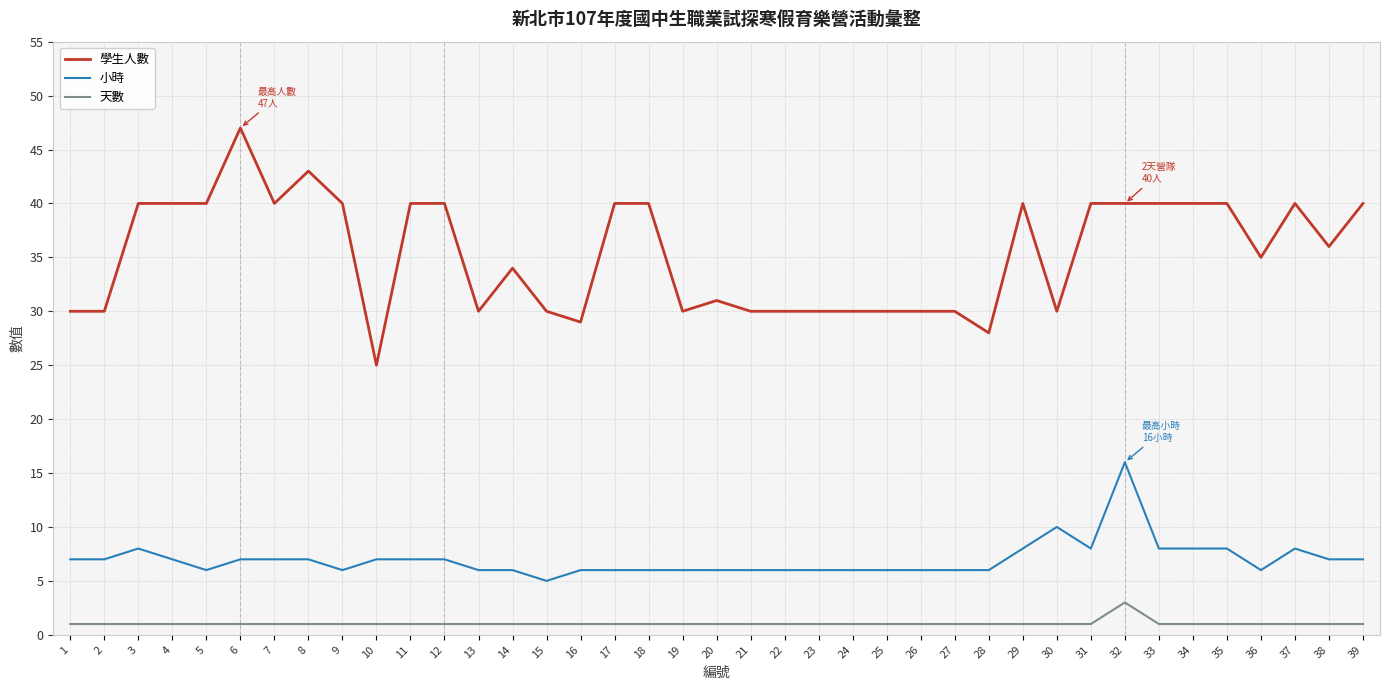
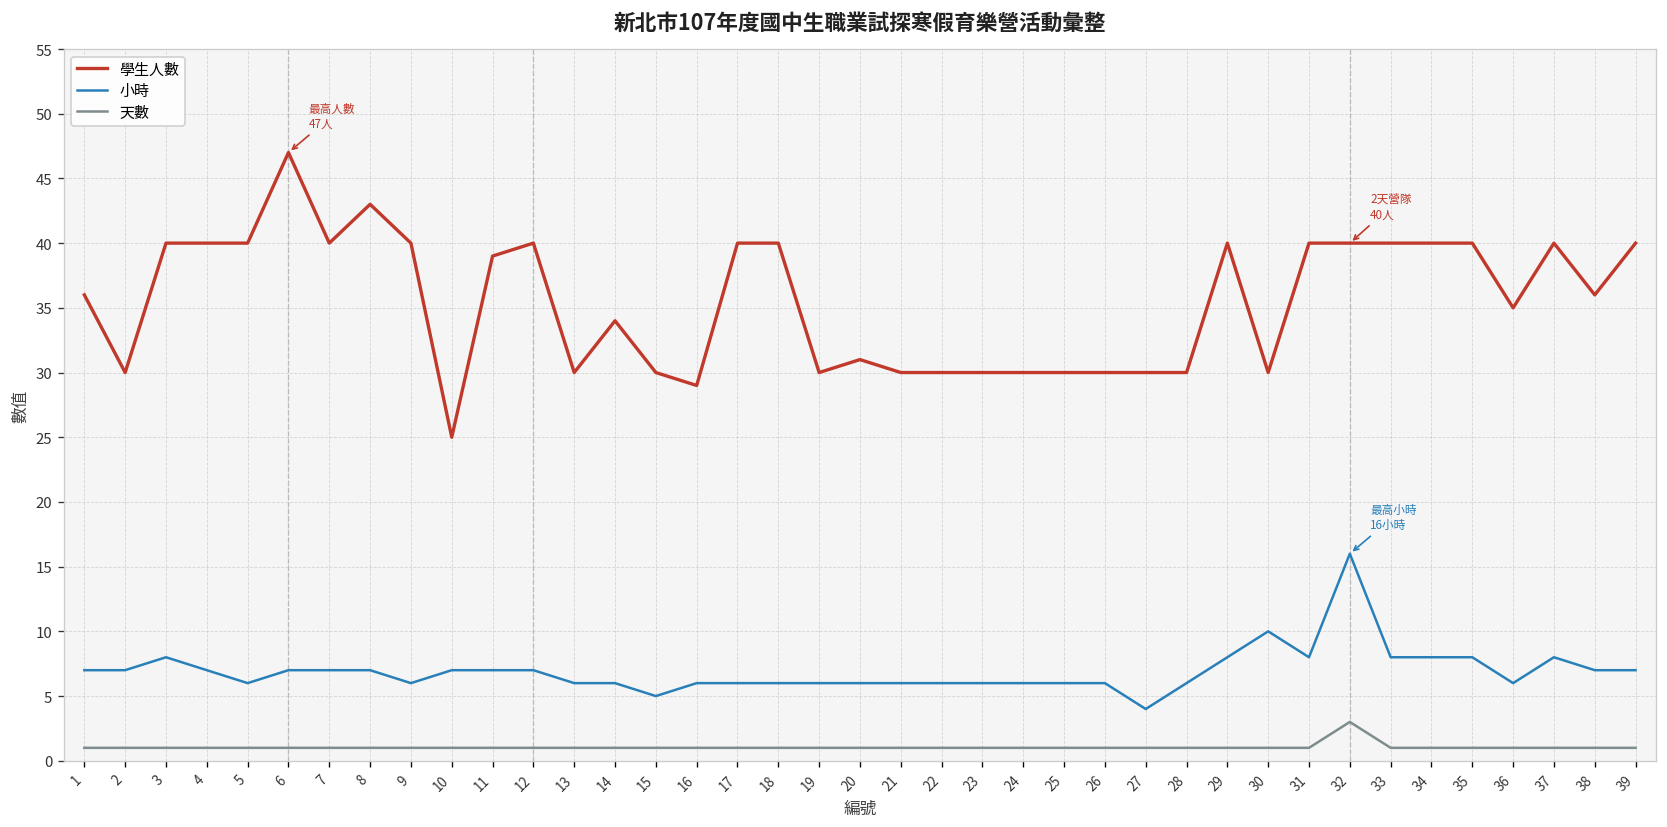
學生人數, 1: 30 -> 36
學生人數, 11: 40 -> 39
小時, 27: 6 -> 4
學生人數, 28: 28 -> 30
